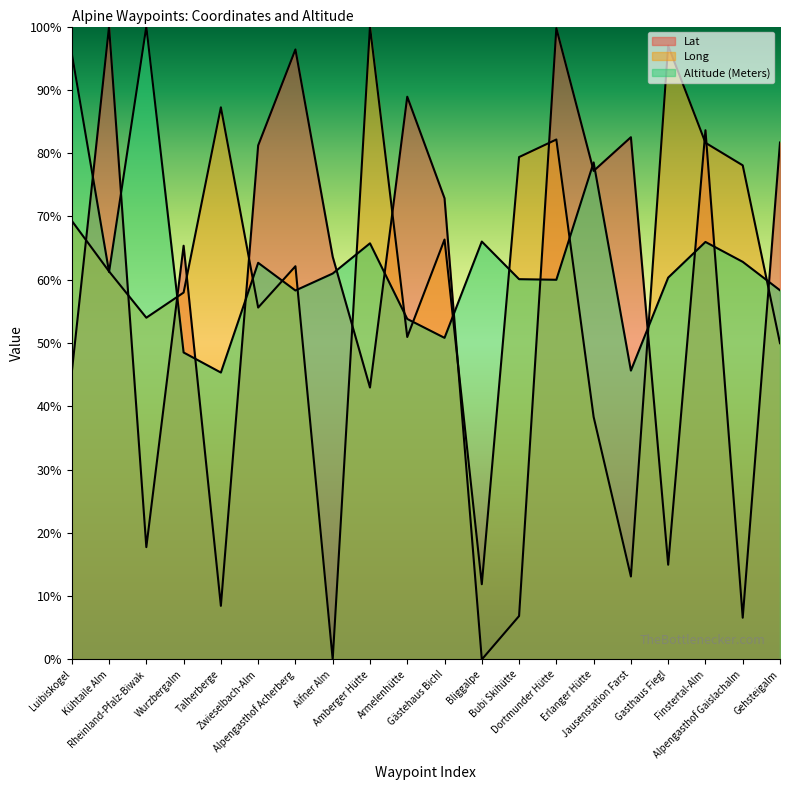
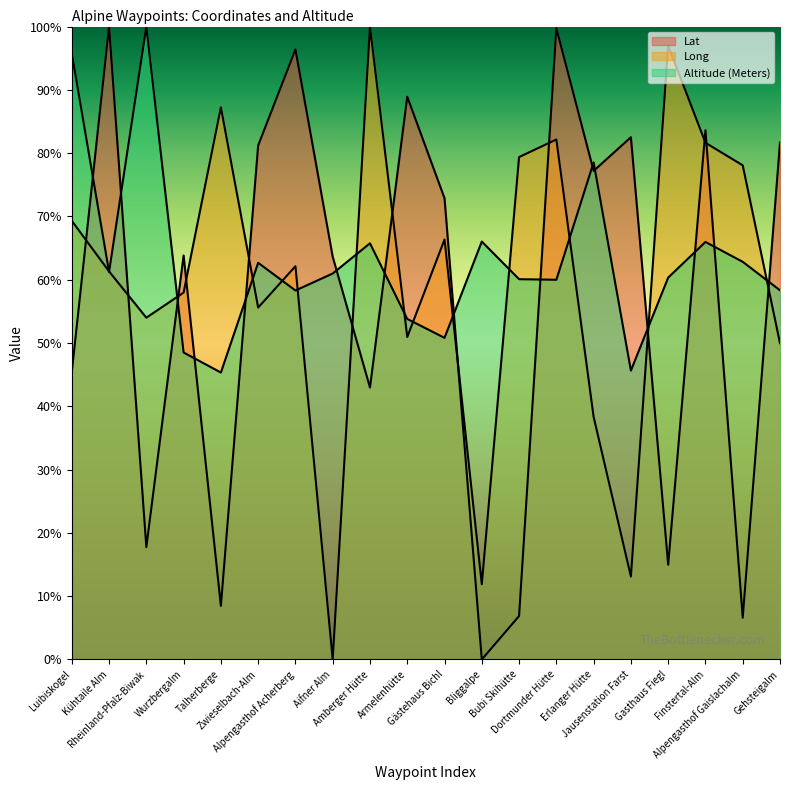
Lat, Wurzbergalm: 65% -> 64%
